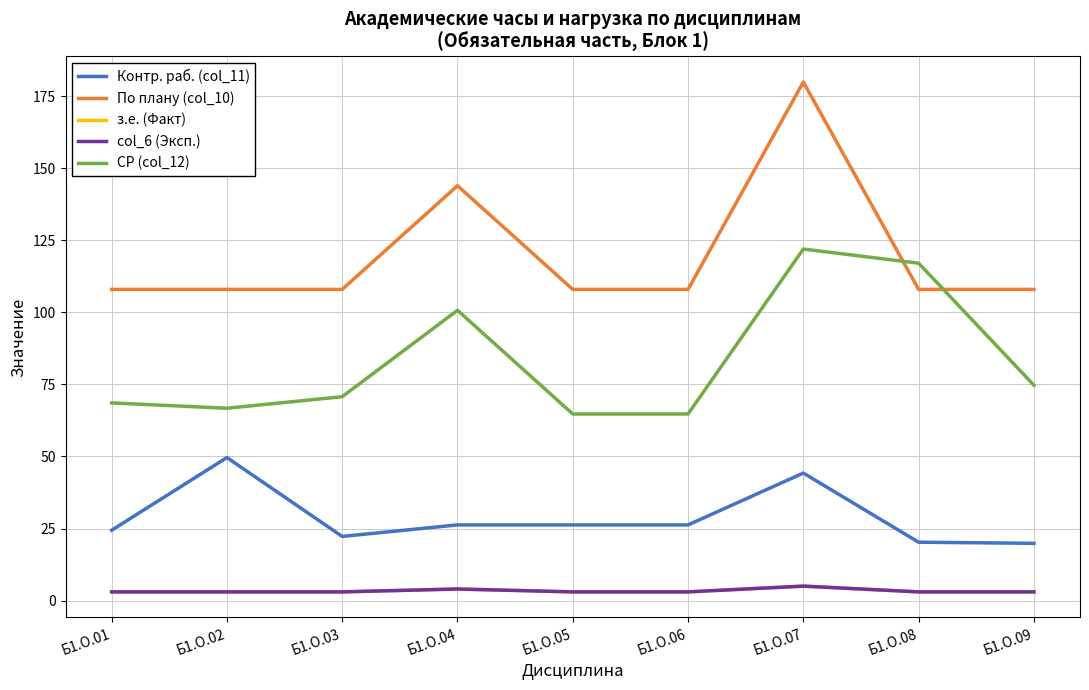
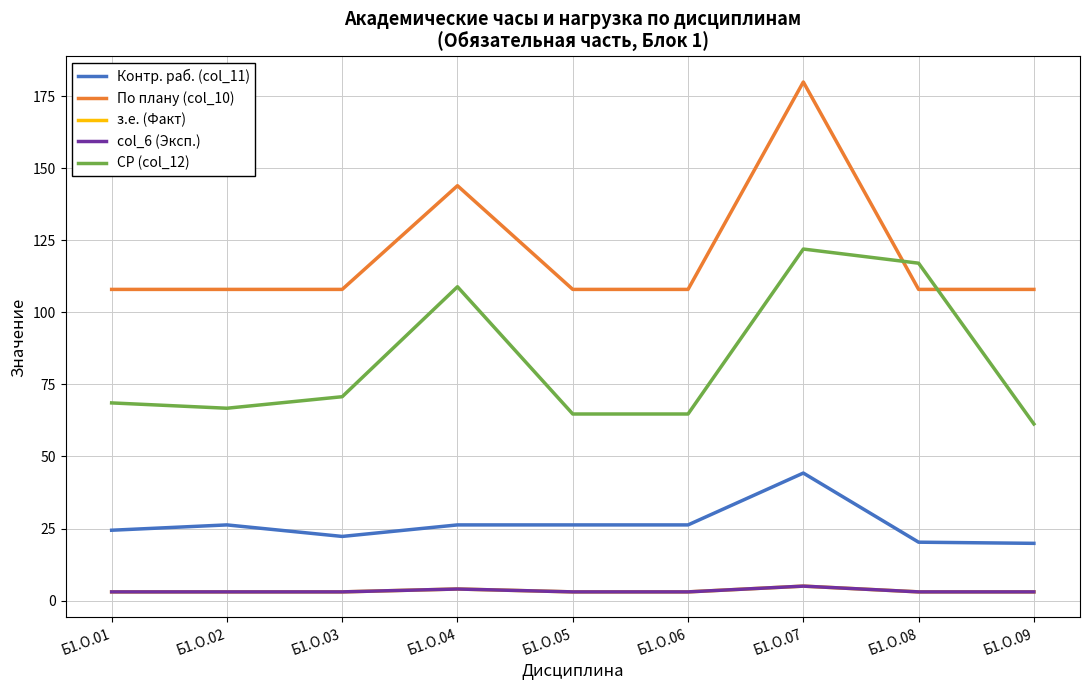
Контр. раб. (col_11), Б1.О.02: 50 -> 26
СР (col_12), Б1.О.04: 101 -> 109
СР (col_12), Б1.О.09: 75 -> 61
